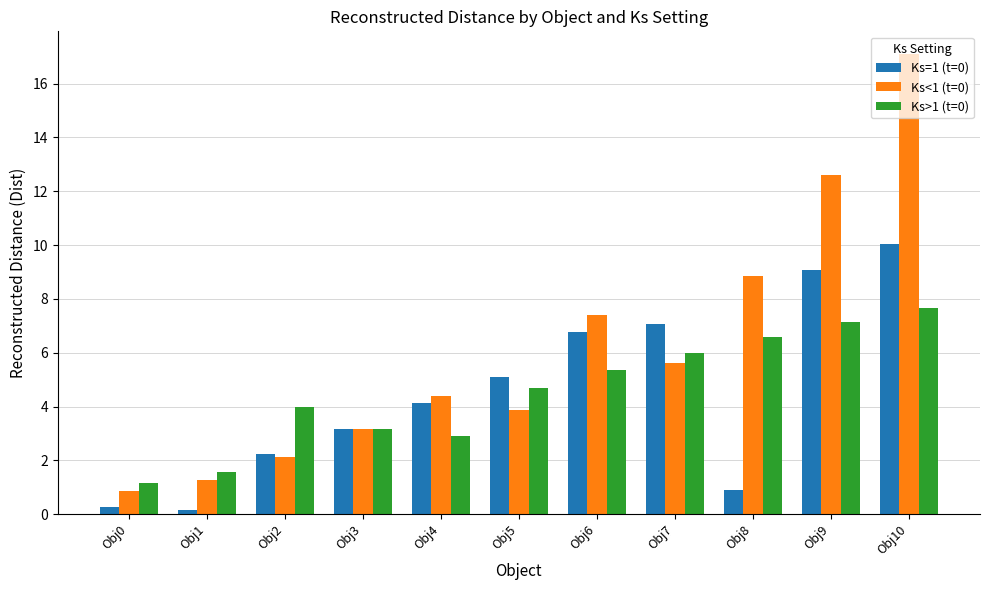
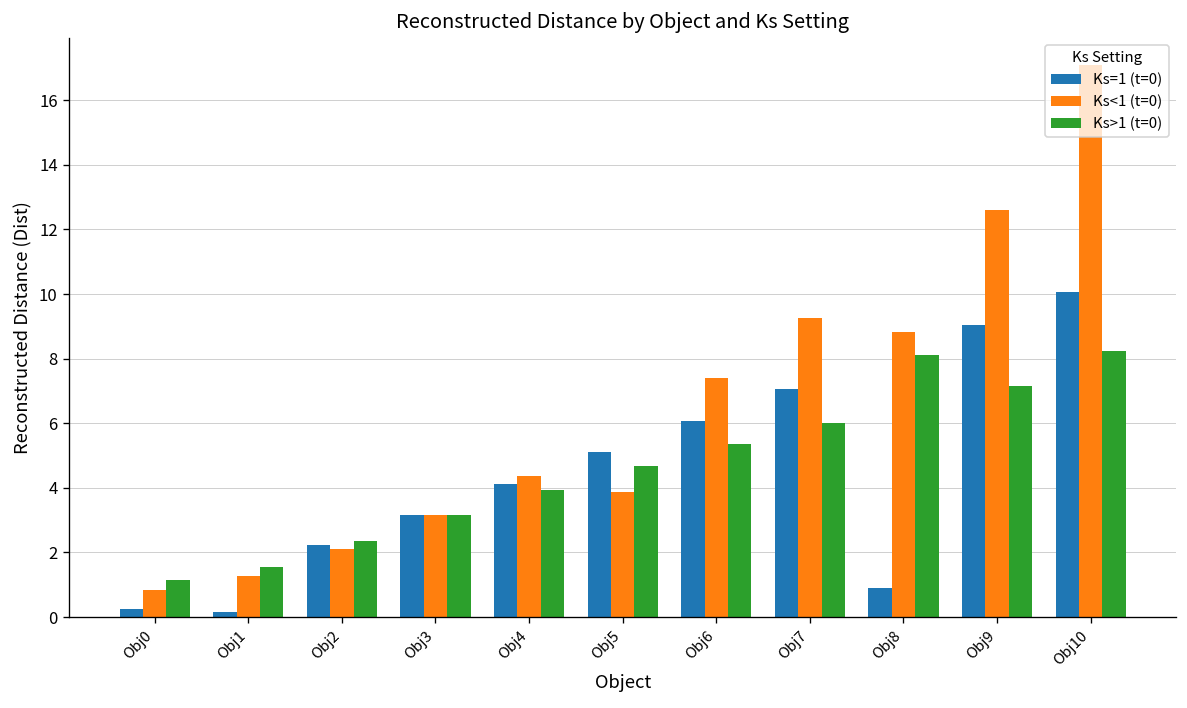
Ks>1 (t=0), Obj2: 4.0 -> 2.3
Ks>1 (t=0), Obj4: 2.9 -> 3.9
Ks=1 (t=0), Obj6: 6.8 -> 6.1
Ks<1 (t=0), Obj7: 5.6 -> 9.2
Ks>1 (t=0), Obj8: 6.6 -> 8.1
Ks>1 (t=0), Obj10: 7.7 -> 8.2
